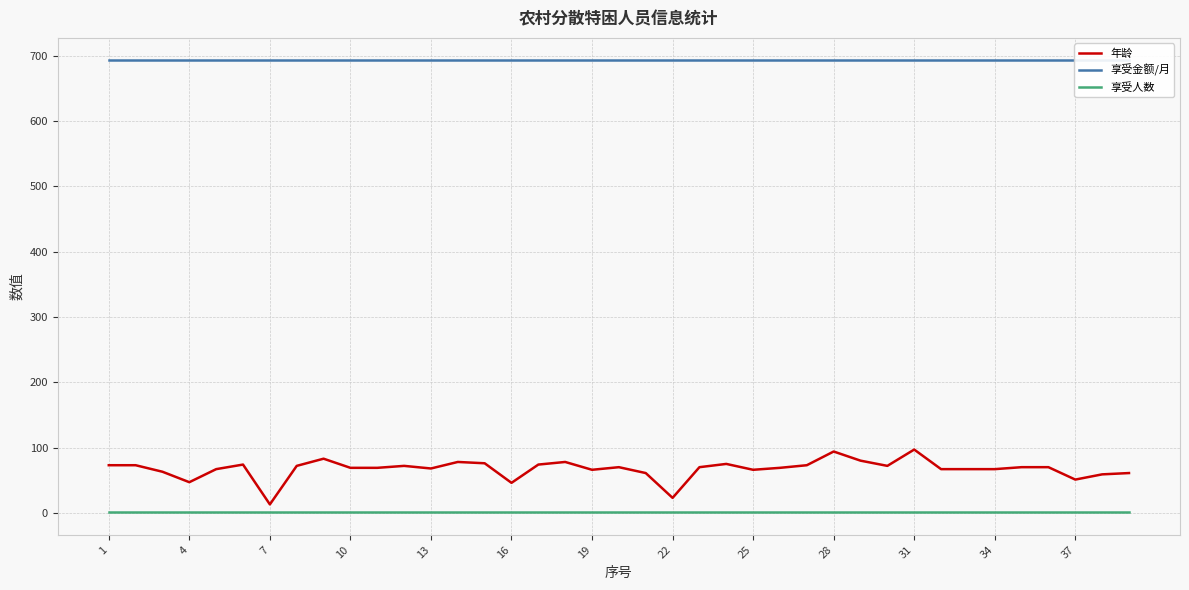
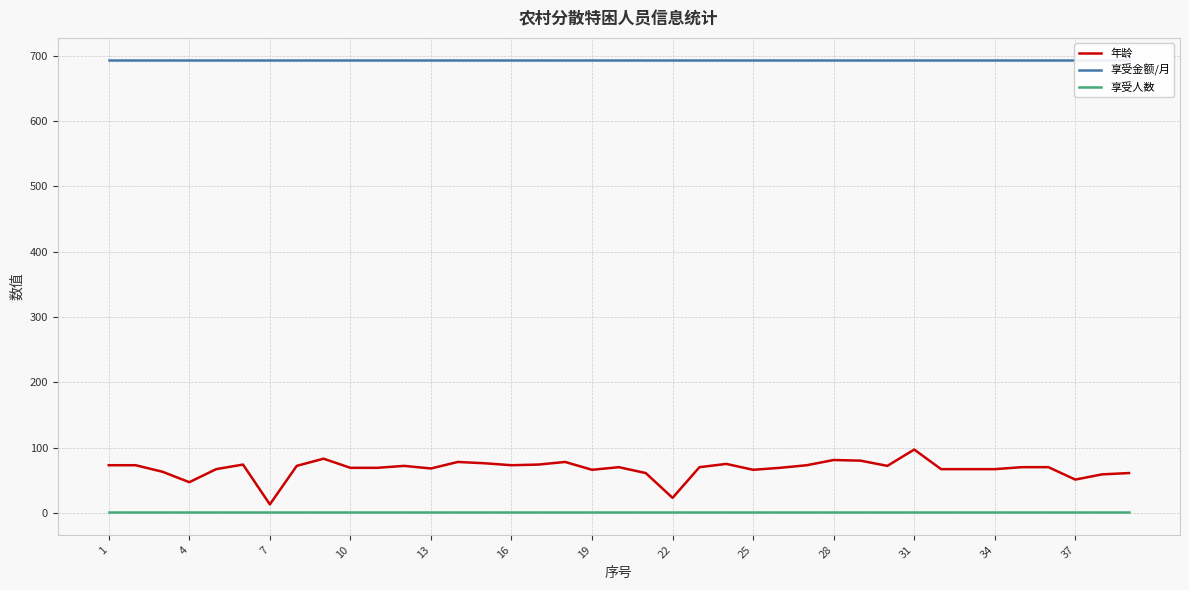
年龄, 16: 50 -> 70
年龄, 28: 90 -> 80
